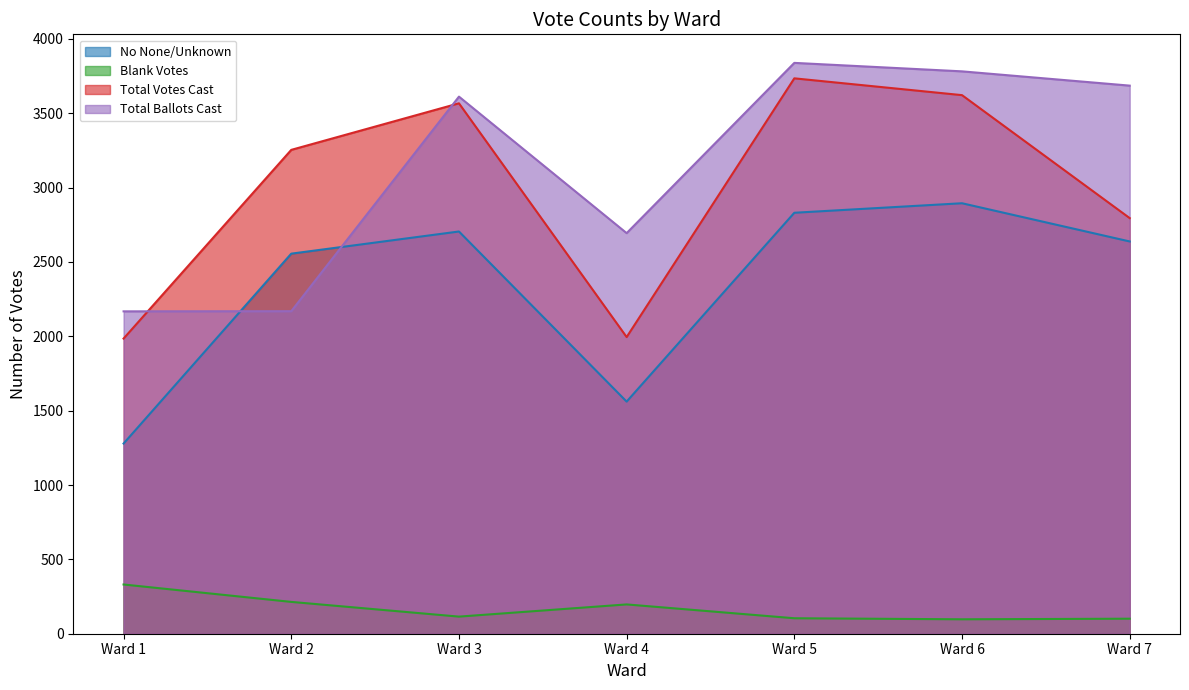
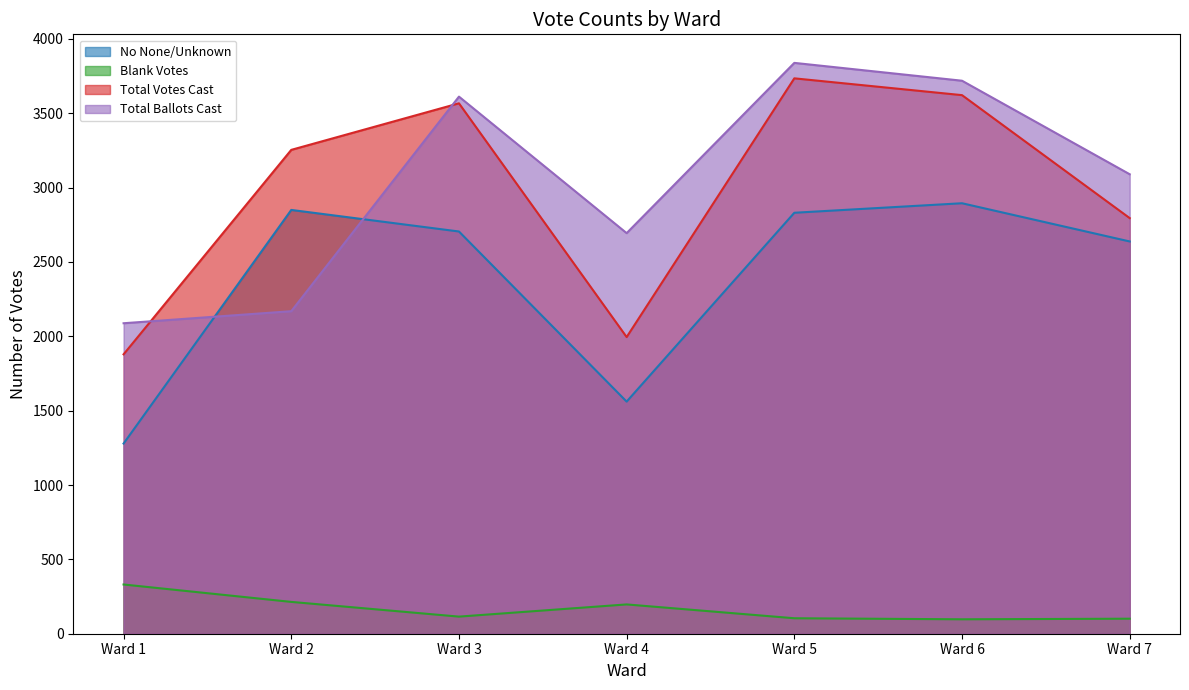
Total Votes Cast, Ward 1: 1990 -> 1880
Total Ballots Cast, Ward 1: 2170 -> 2090
No None/Unknown, Ward 2: 2560 -> 2850
Total Ballots Cast, Ward 6: 3780 -> 3720
Total Ballots Cast, Ward 7: 3690 -> 3090
